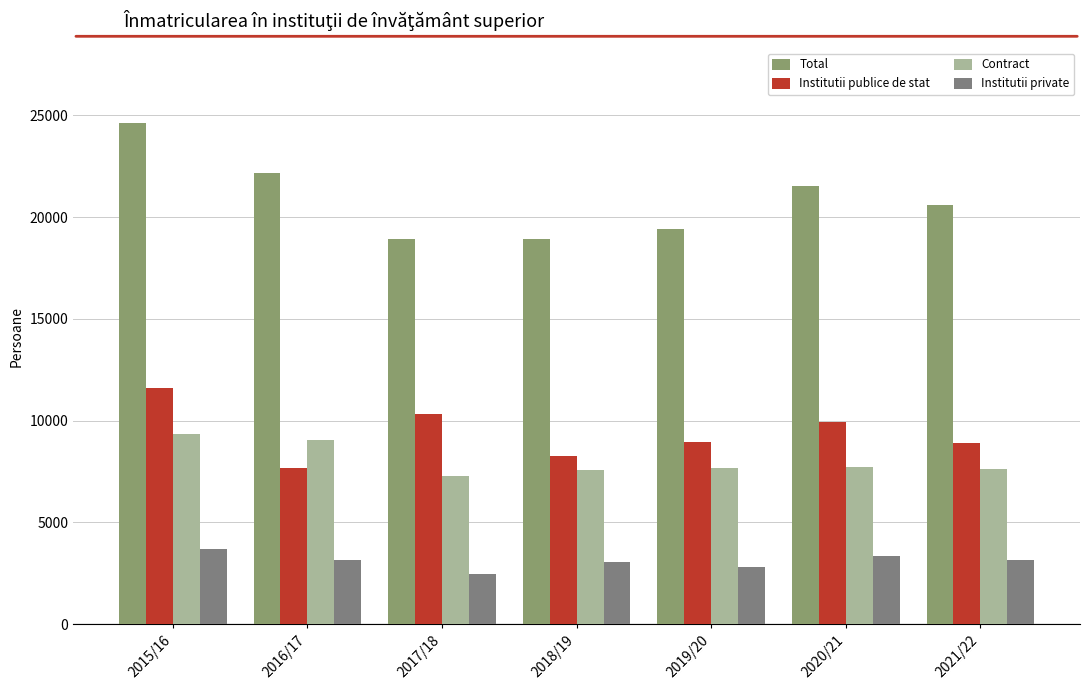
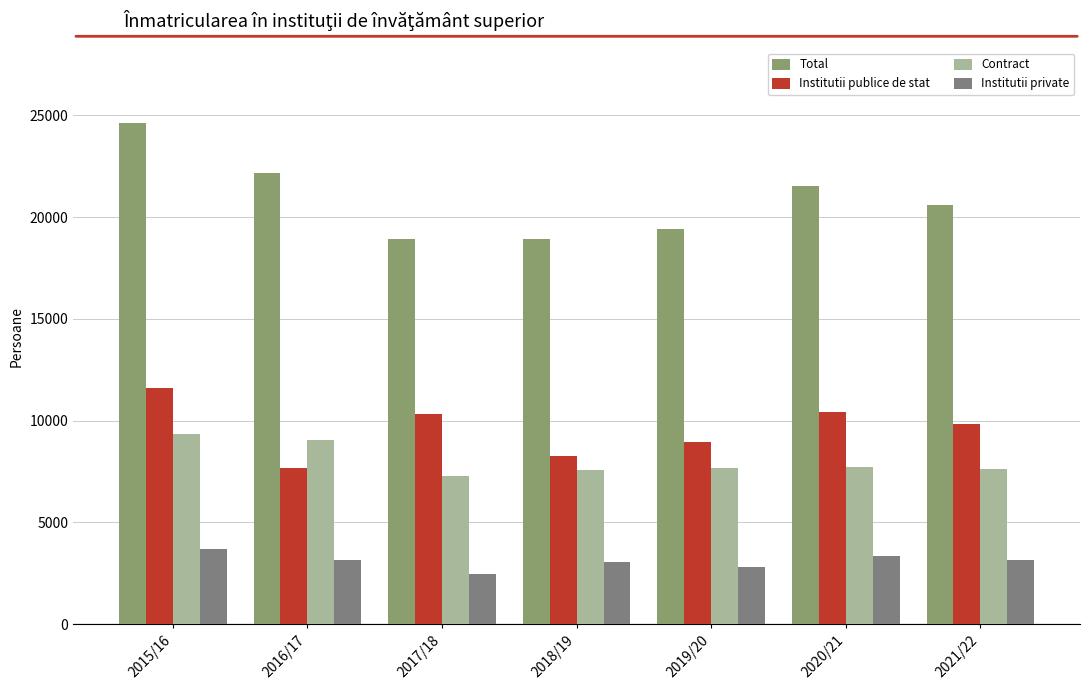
Institutii publice de stat, 2020/21: 9900 -> 10400
Institutii publice de stat, 2021/22: 8900 -> 9800
